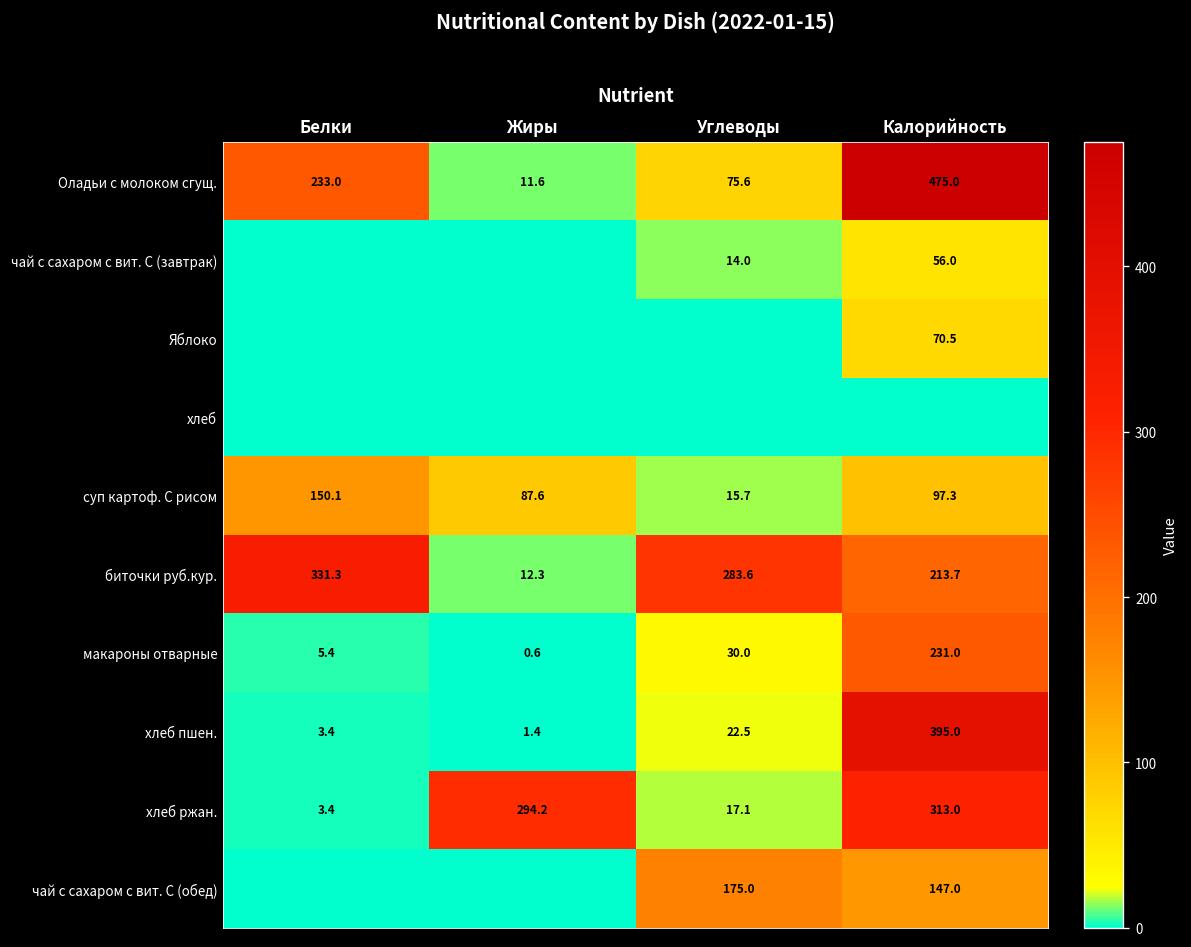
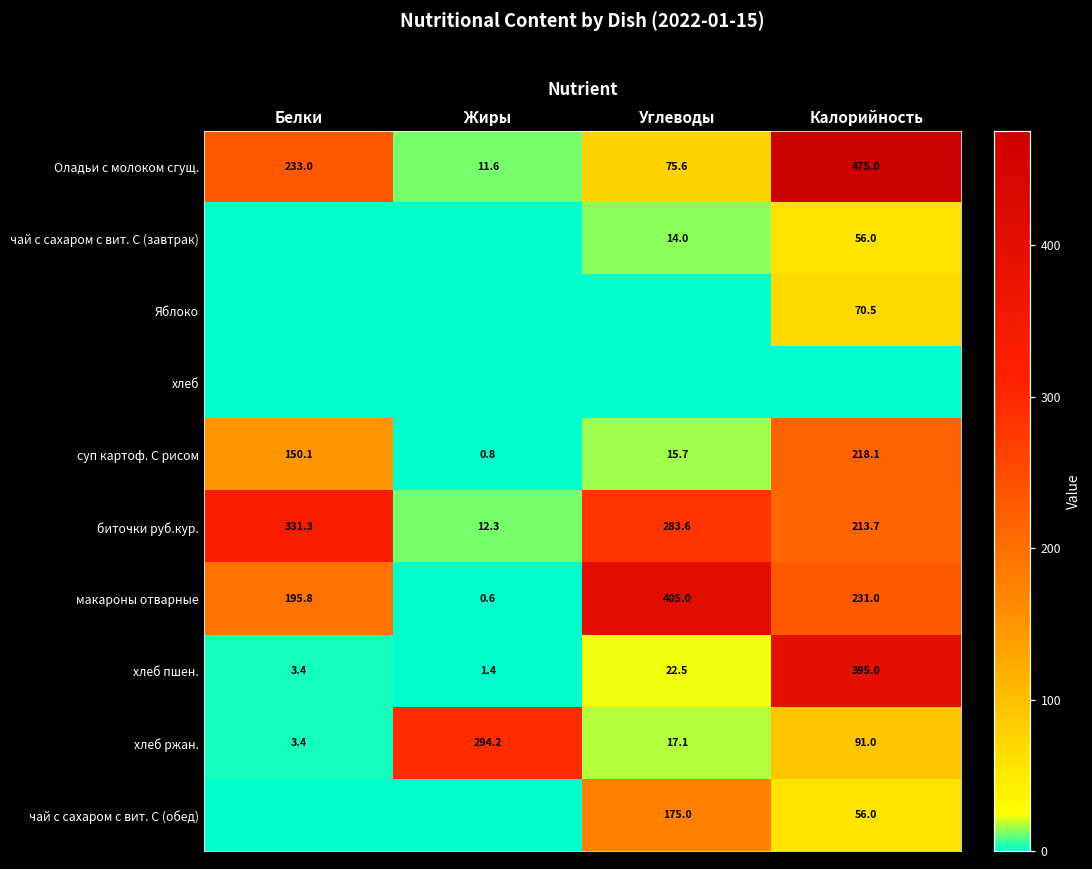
суп картоф. С рисом, Жиры: 87.6 -> 0.8
суп картоф. С рисом, Калорийность: 97.3 -> 218.1
макароны отварные, Белки: 5.4 -> 195.8
макароны отварные, Углеводы: 30.0 -> 405.0
хлеб ржан., Калорийность: 313.0 -> 91.0
чай с сахаром с вит. С (обед), Калорийность: 147.0 -> 56.0
